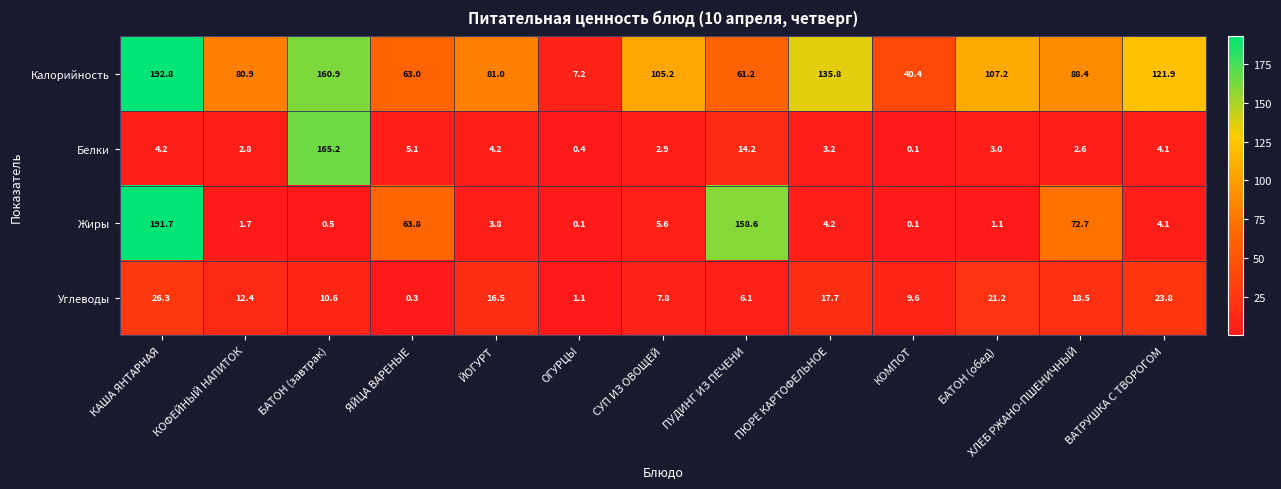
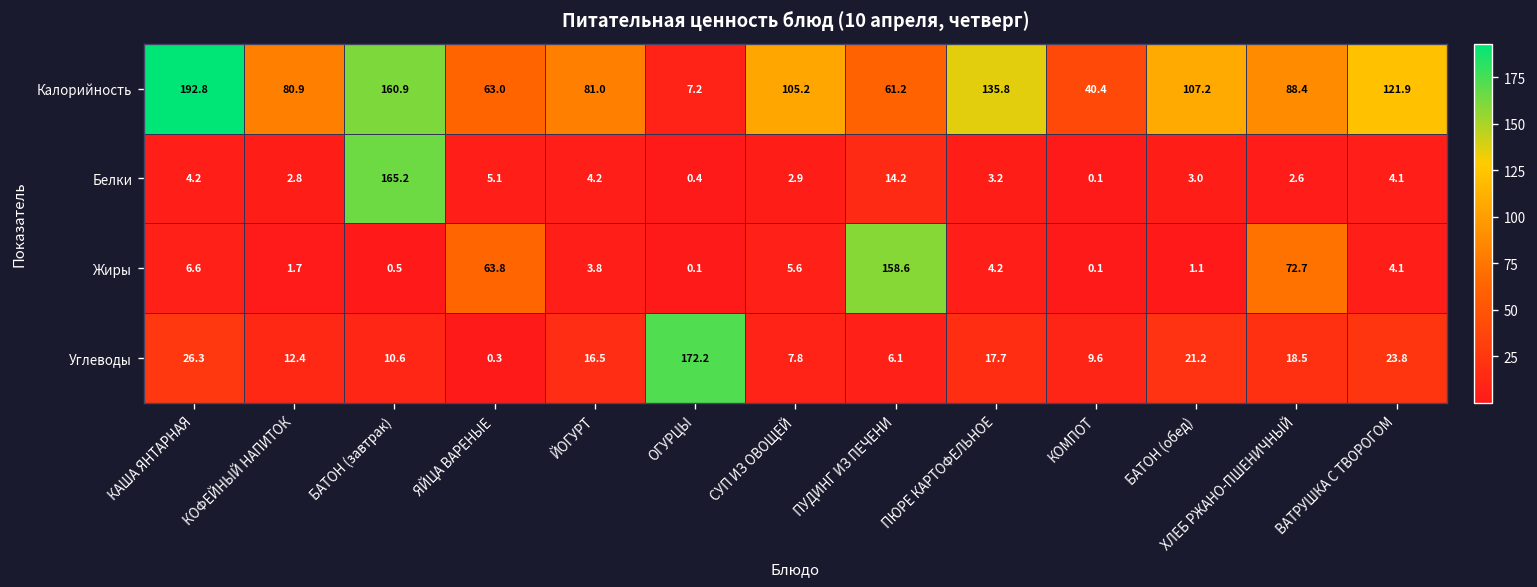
Жиры, КАША ЯНТАРНАЯ: 191.7 -> 6.6
Углеводы, ОГУРЦЫ: 1.1 -> 172.2
